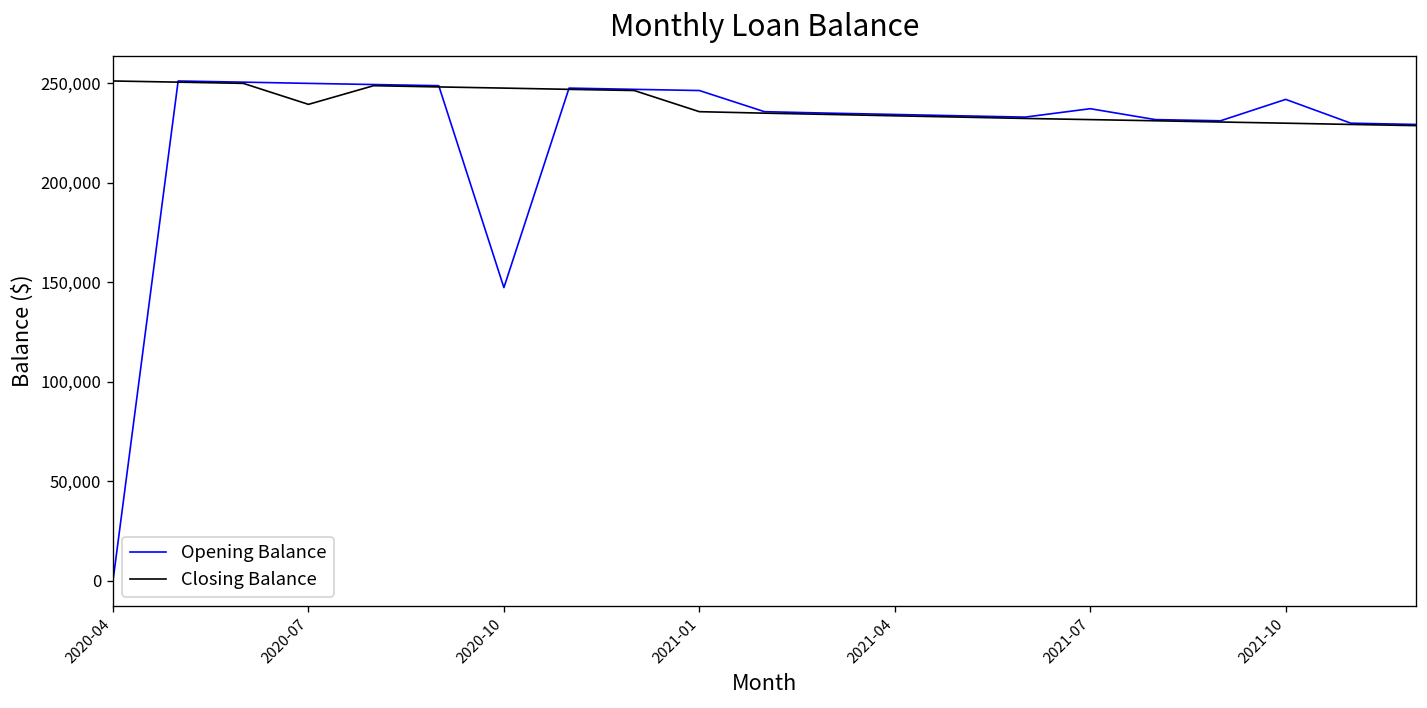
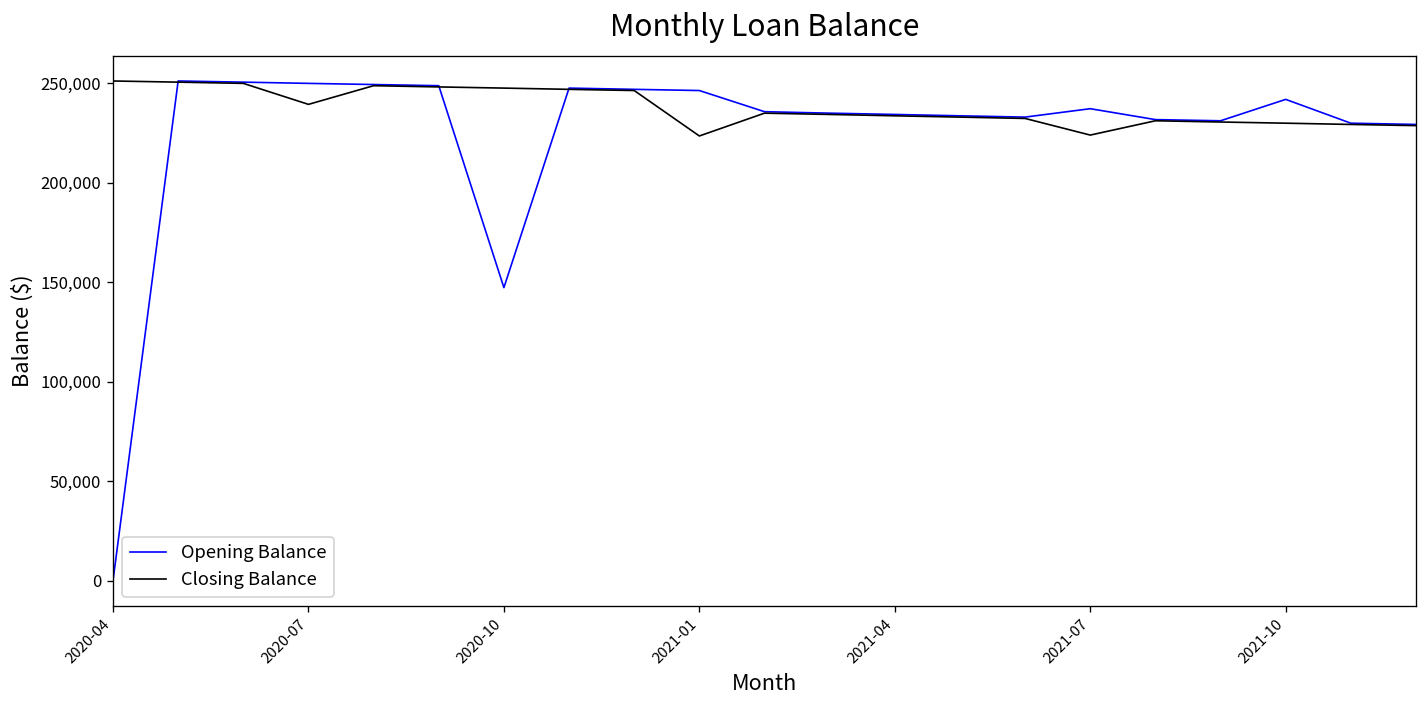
Closing Balance, 2021-01: 236,000 -> 223,000
Closing Balance, 2021-07: 232,000 -> 224,000
